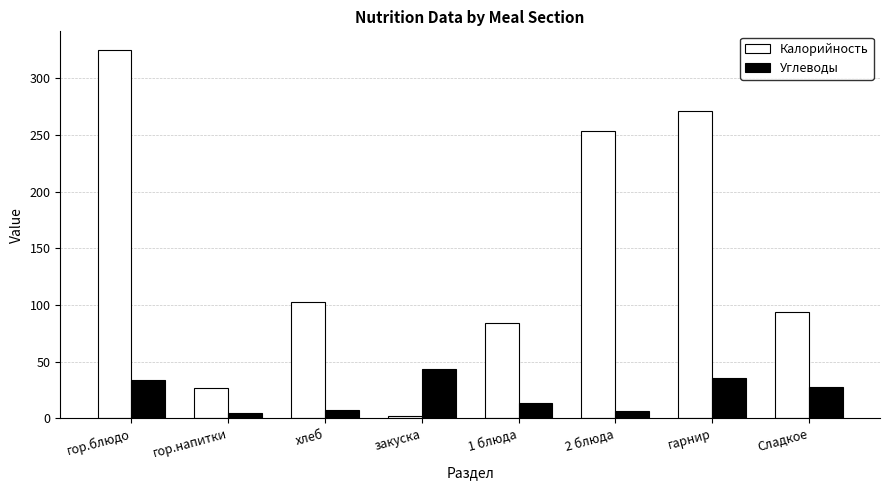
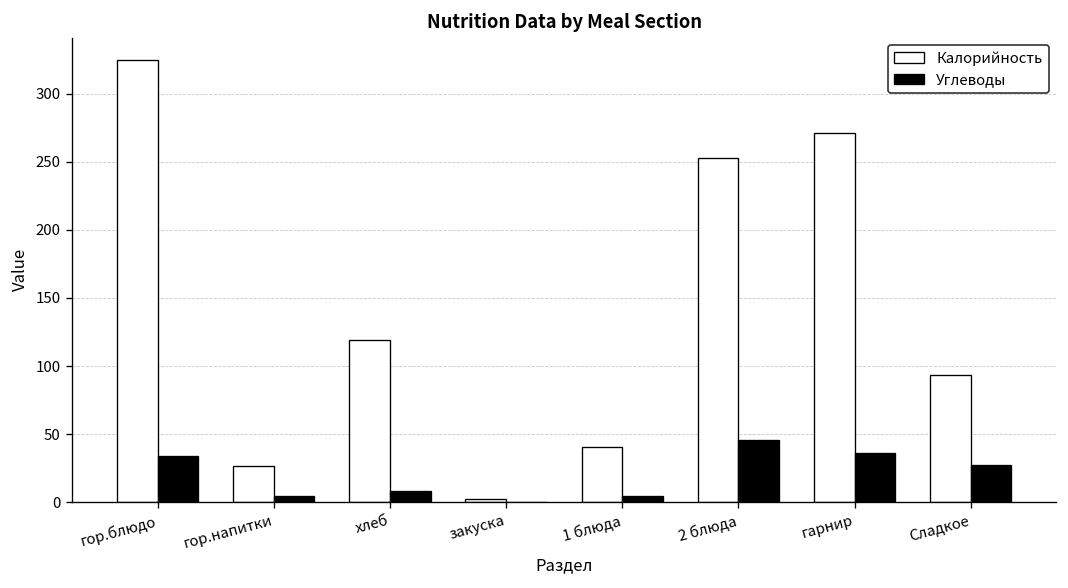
Калорийность, хлеб: 102 -> 119
Углеводы, закуска: 44 -> 0
Калорийность, 1 блюда: 84 -> 41
Углеводы, 1 блюда: 14 -> 4
Углеводы, 2 блюда: 6 -> 46
